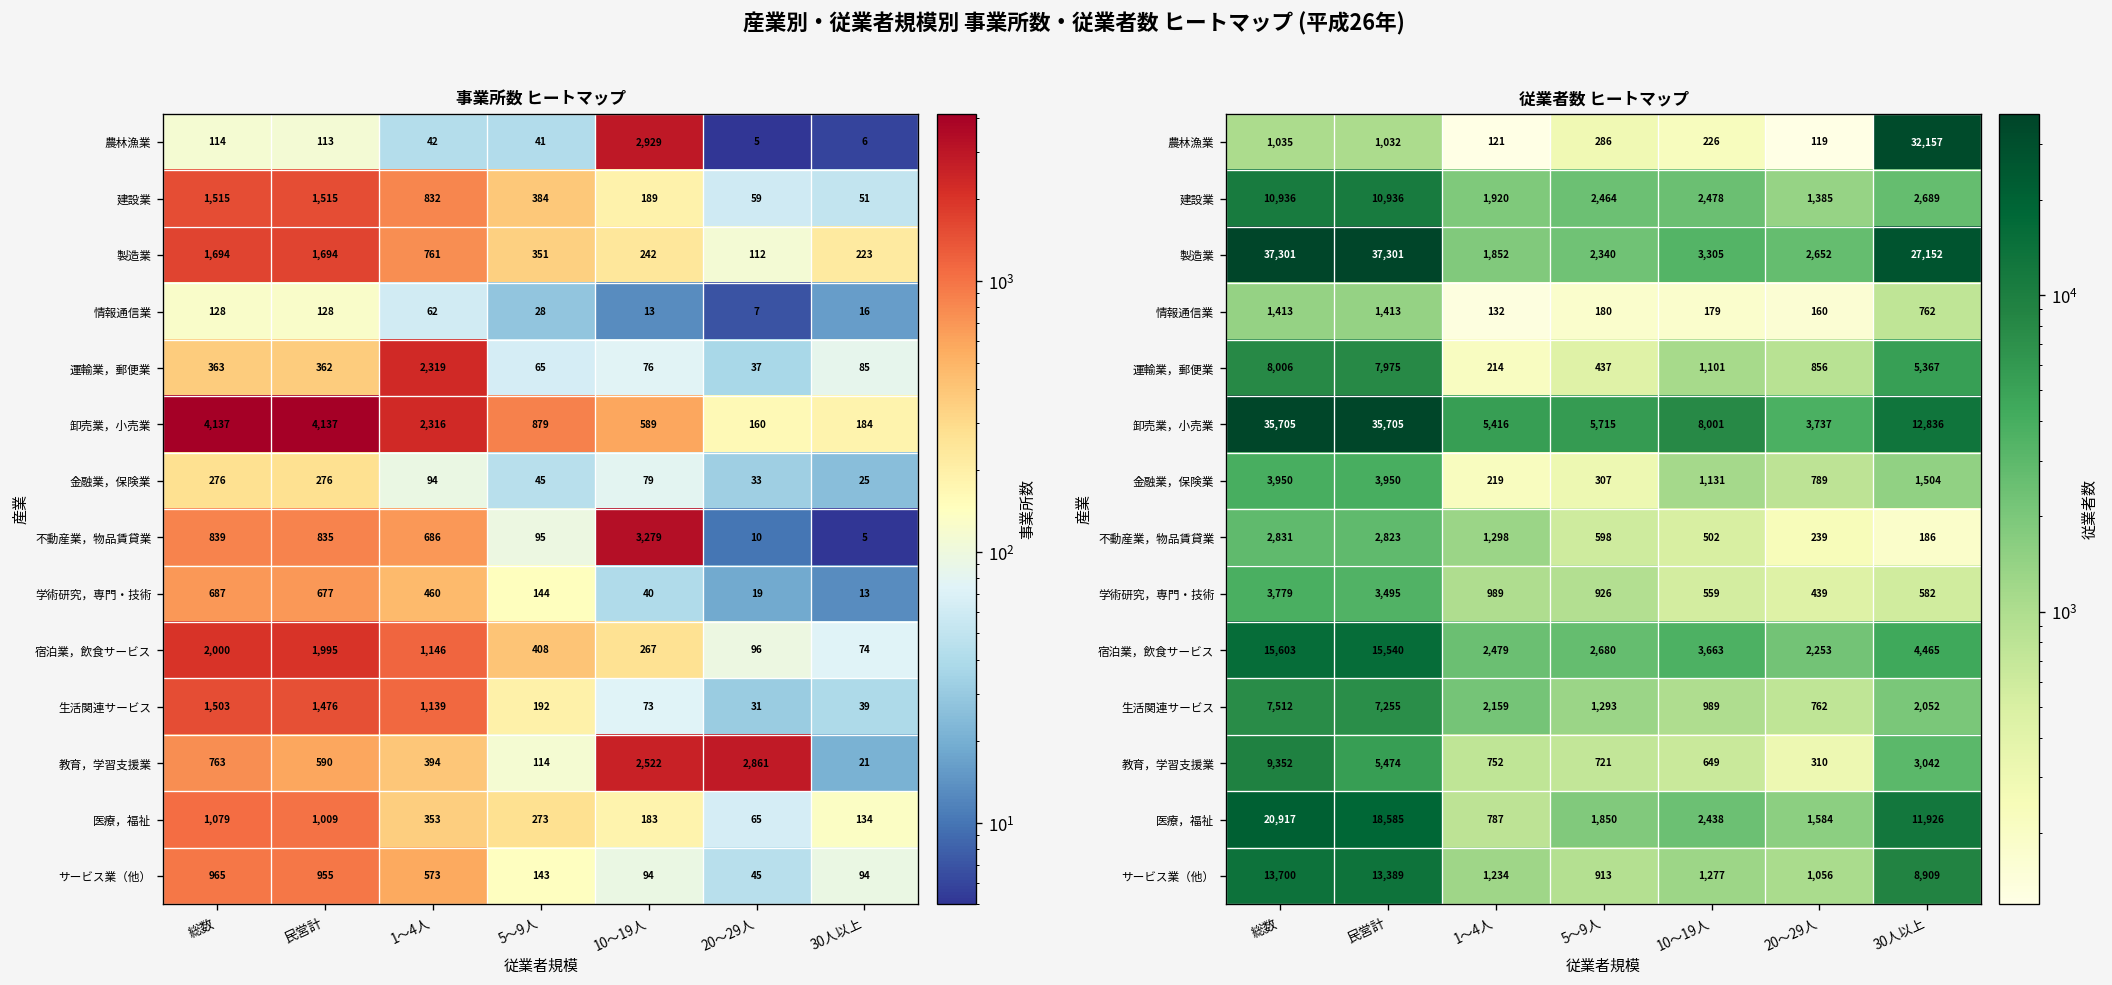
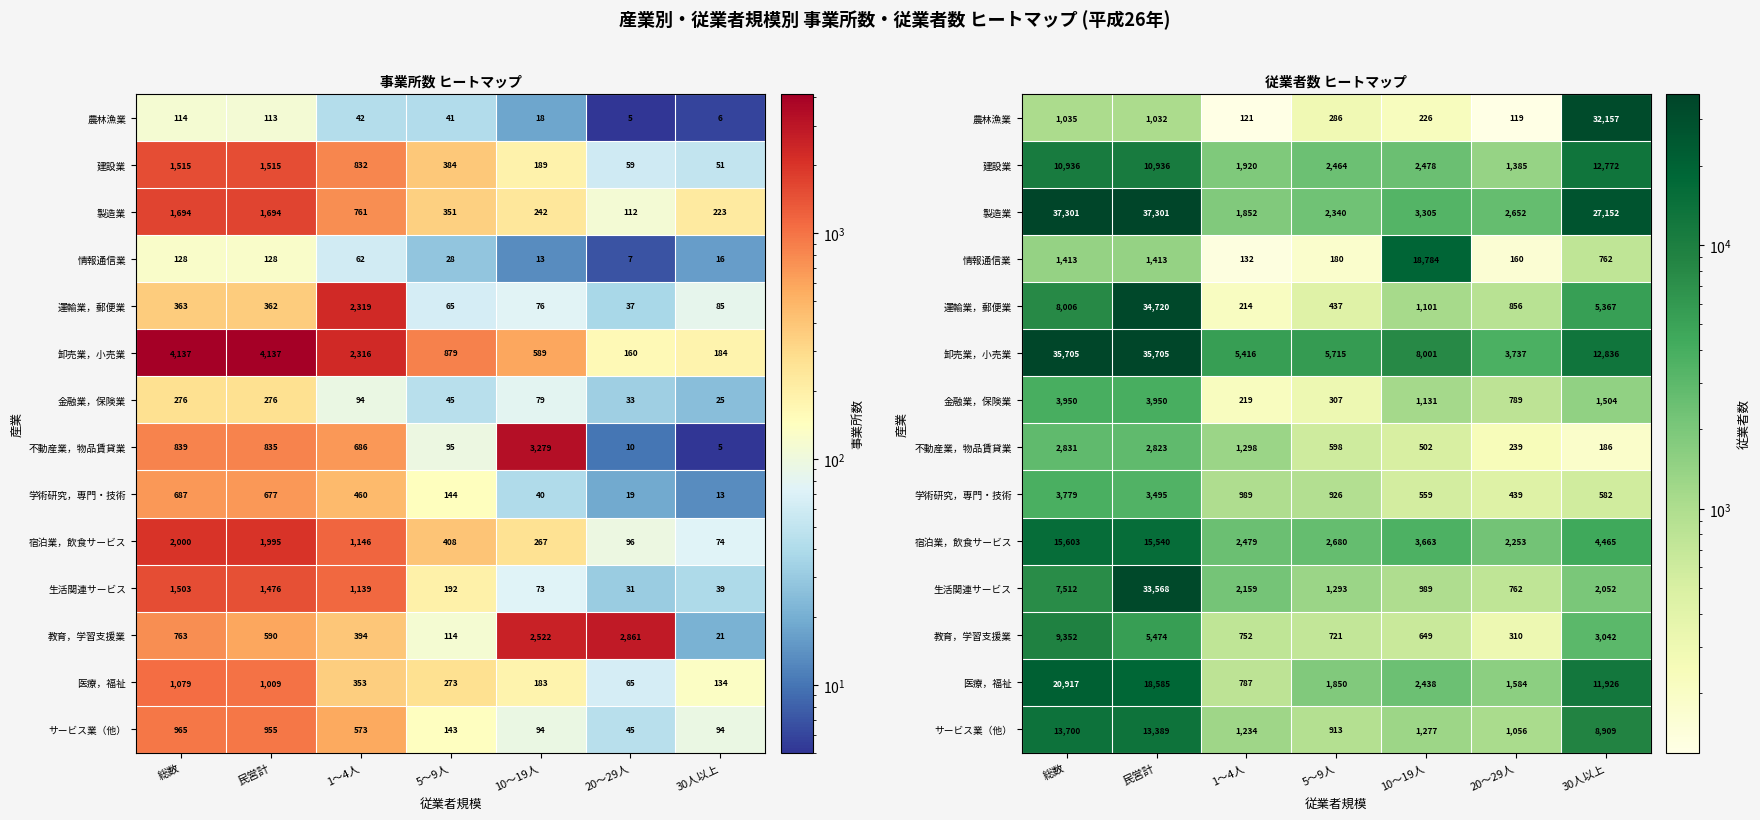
事業所数 ヒートマップ, 農林漁業, 10～19人: 2,929 -> 18
従業者数 ヒートマップ, 建設業, 30人以上: 2,689 -> 12,772
従業者数 ヒートマップ, 情報通信業, 10～19人: 179 -> 18,784
従業者数 ヒートマップ, 運輸業，郵便業, 民営計: 7,975 -> 34,720
従業者数 ヒートマップ, 生活関連サービス, 民営計: 7,255 -> 33,568
